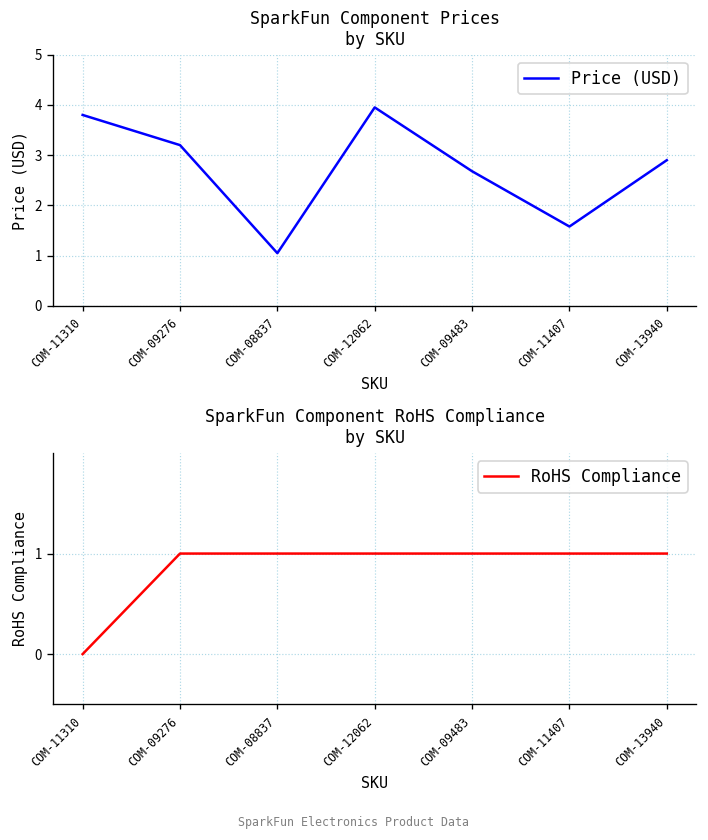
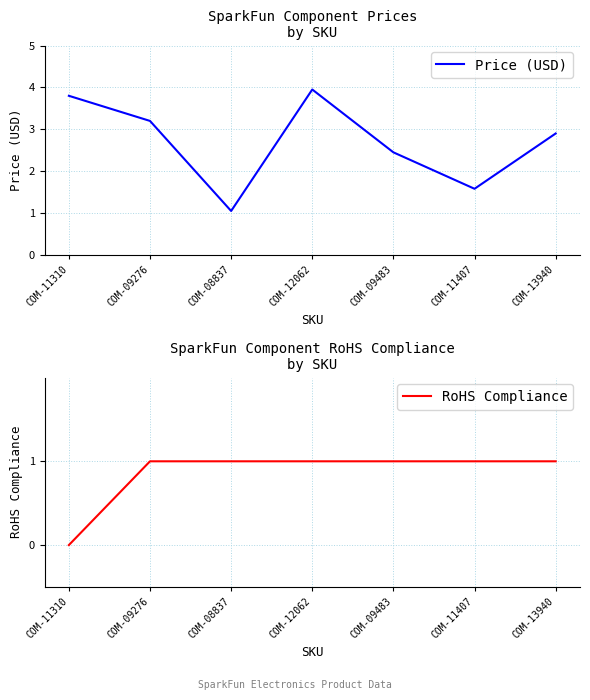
SparkFun Component Prices by SKU, COM-09483: 2.7 -> 2.5
